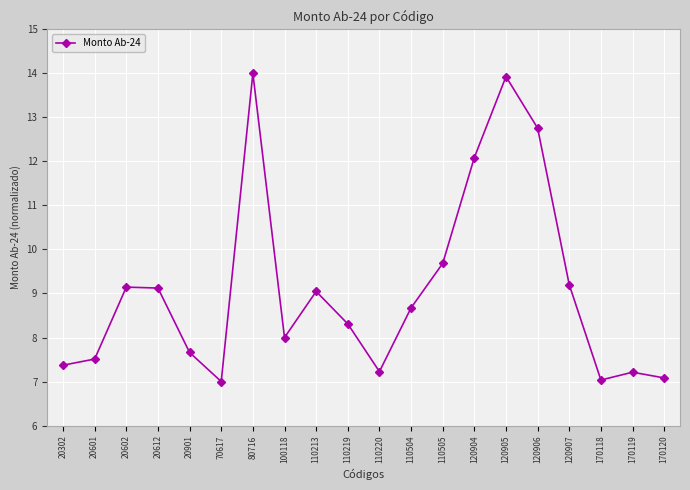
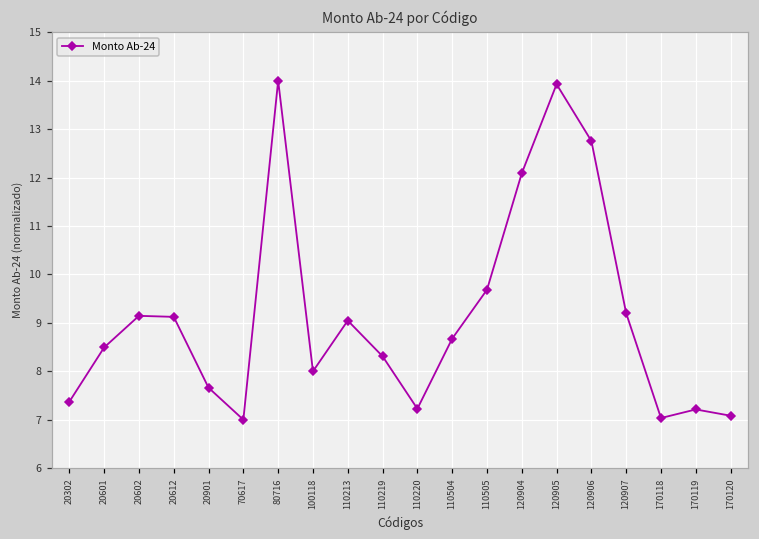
20601: 7.5 -> 8.5
